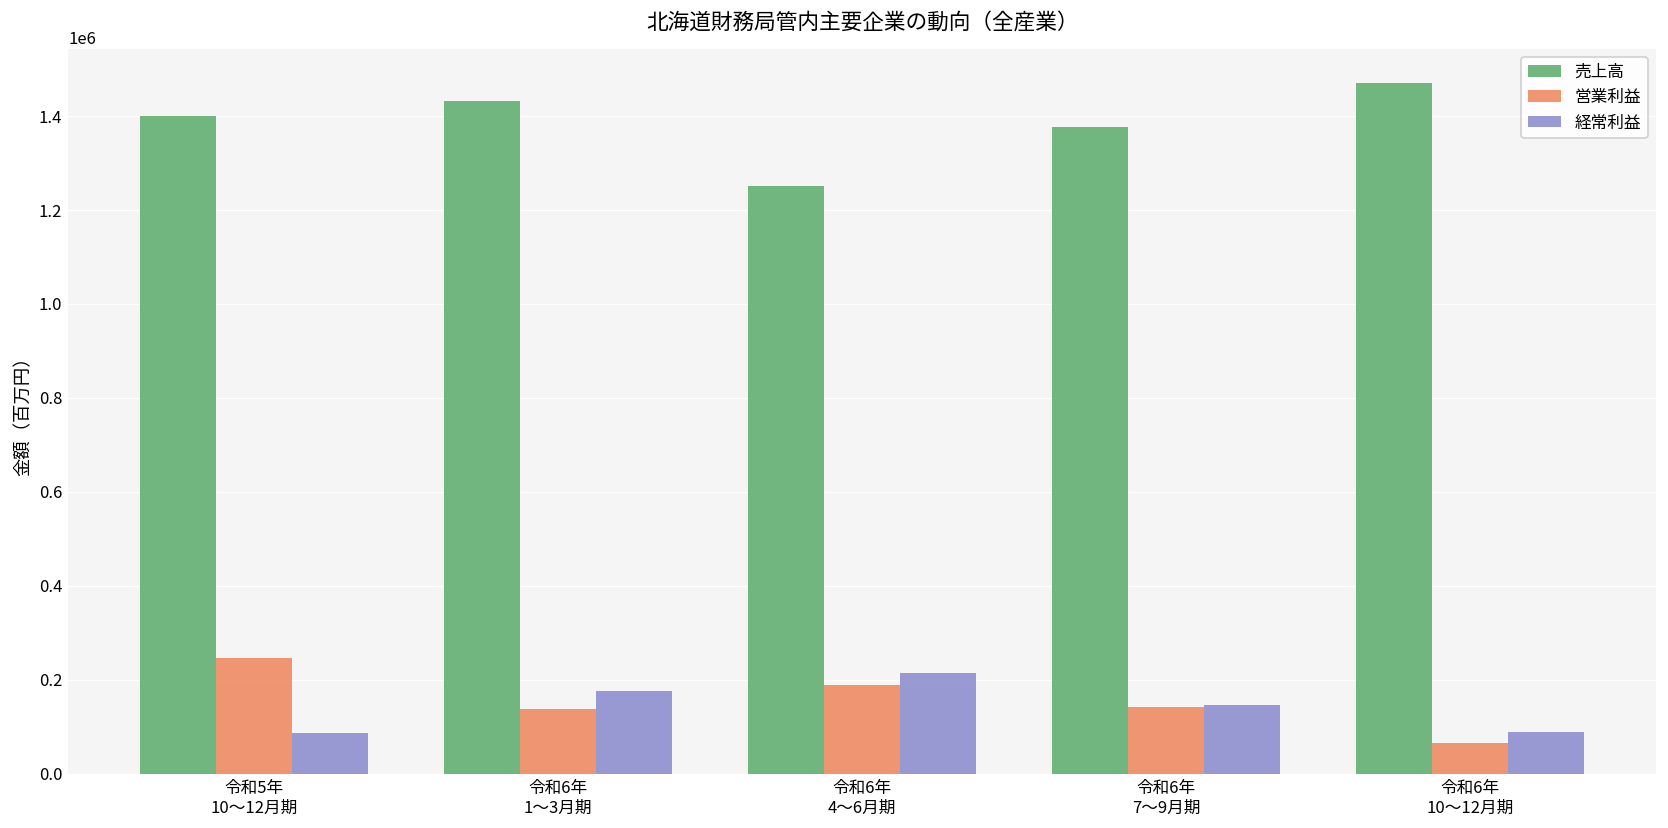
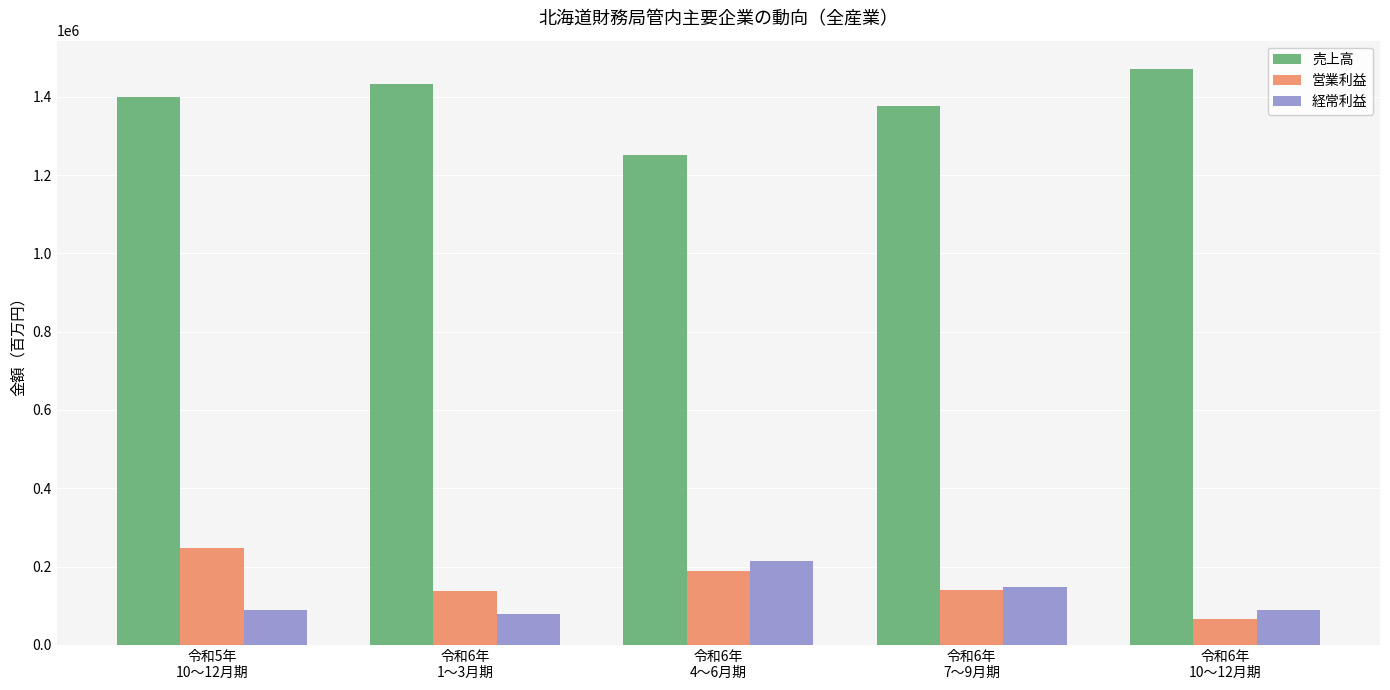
経常利益, 令和6年 1～3月期: 180000 -> 80000
